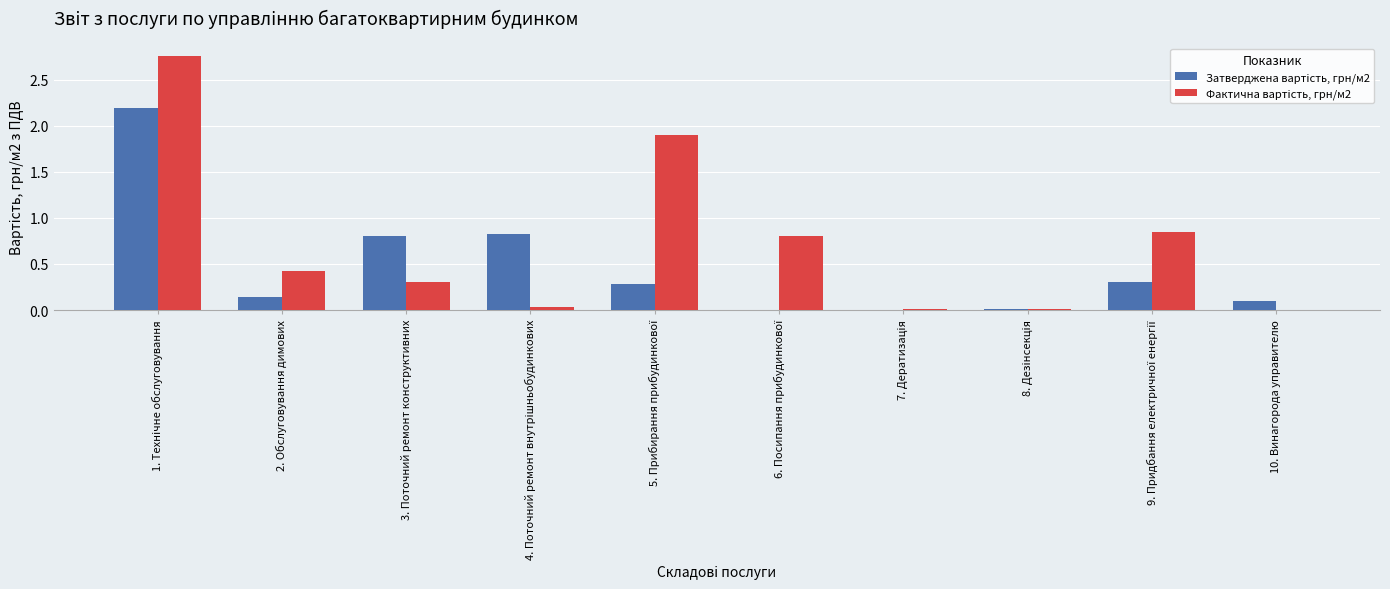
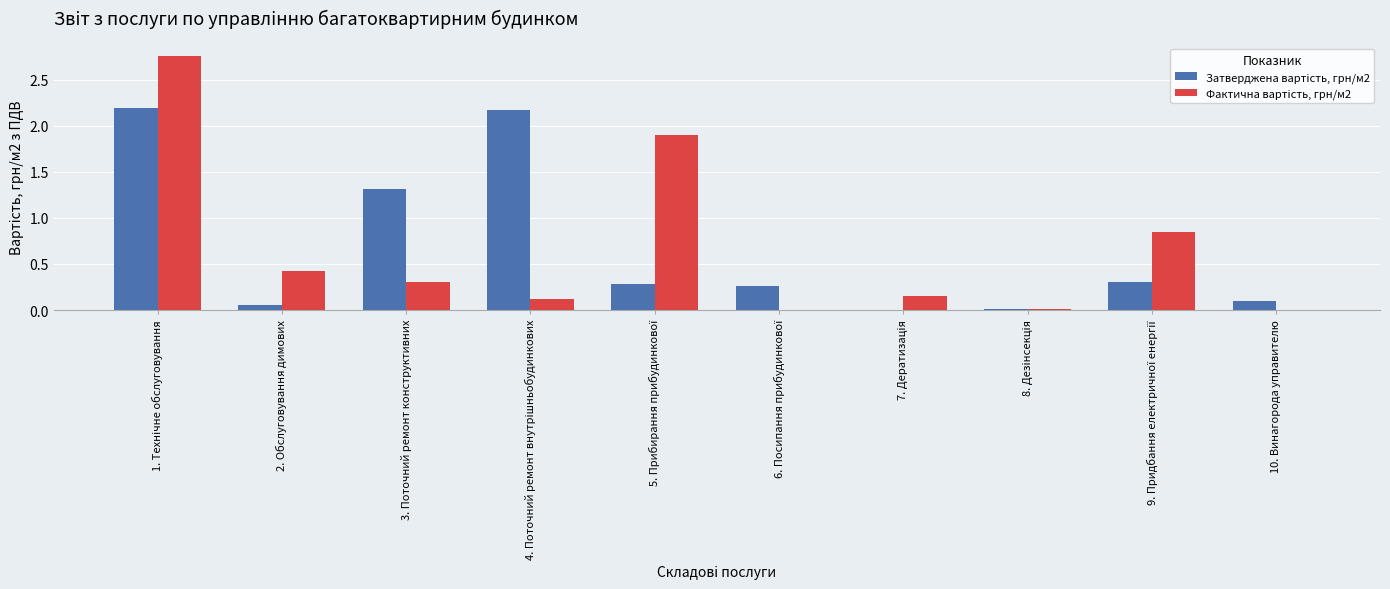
Затверджена вартість, грн/м2, 2. Обслуговування димових: 0.15 -> 0.06
Затверджена вартість, грн/м2, 3. Поточний ремонт конструктивних: 0.8 -> 1.3
Затверджена вартість, грн/м2, 4. Поточний ремонт внутрішньобудинкових: 0.8 -> 2.2
Фактична вартість, грн/м2, 4. Поточний ремонт внутрішньобудинкових: 0.0 -> 0.1
Затверджена вартість, грн/м2, 6. Посипання прибудинкової: 0.0 -> 0.3
Фактична вартість, грн/м2, 6. Посипання прибудинкової: 0.8 -> 0.0
Фактична вартість, грн/м2, 7. Дератизація: 0.0 -> 0.1
